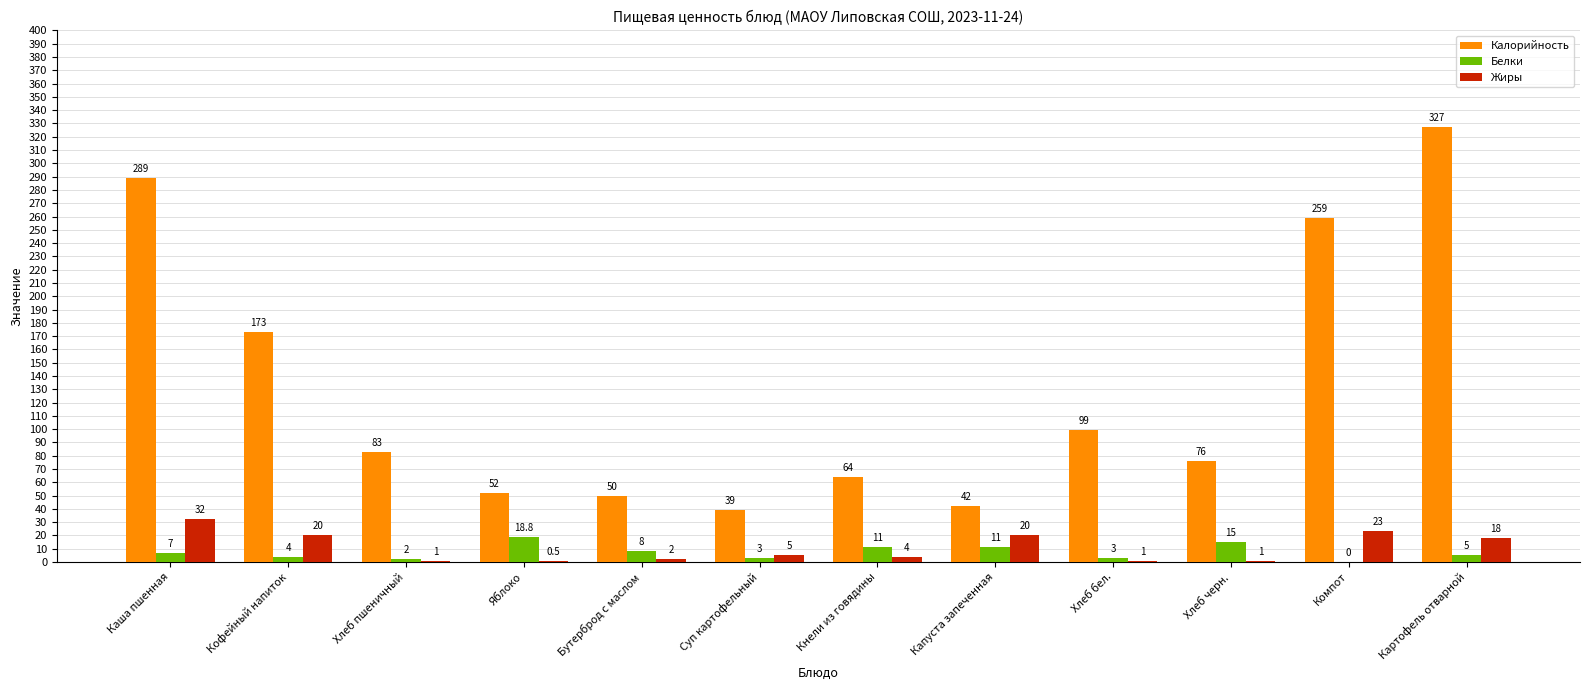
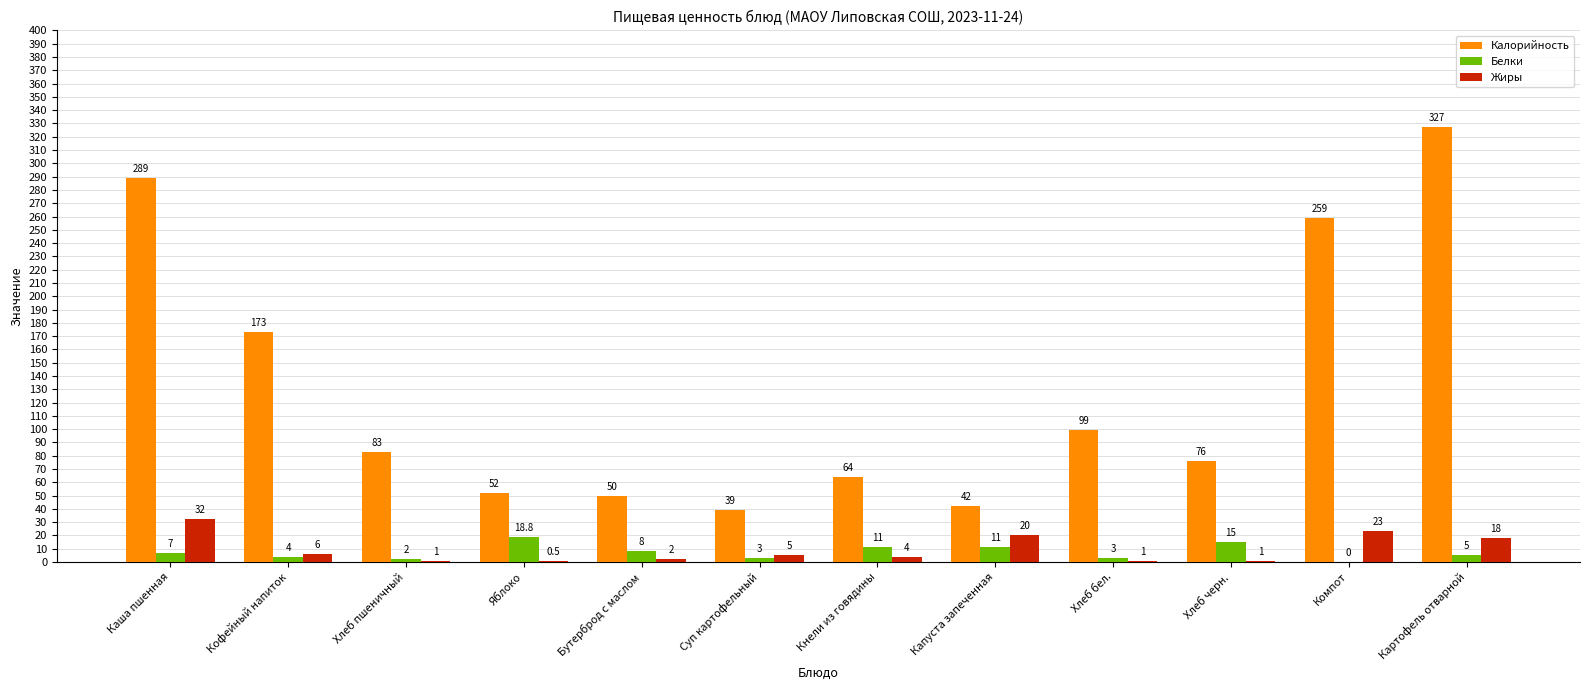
Жиры, Кофейный напиток: 20 -> 6
